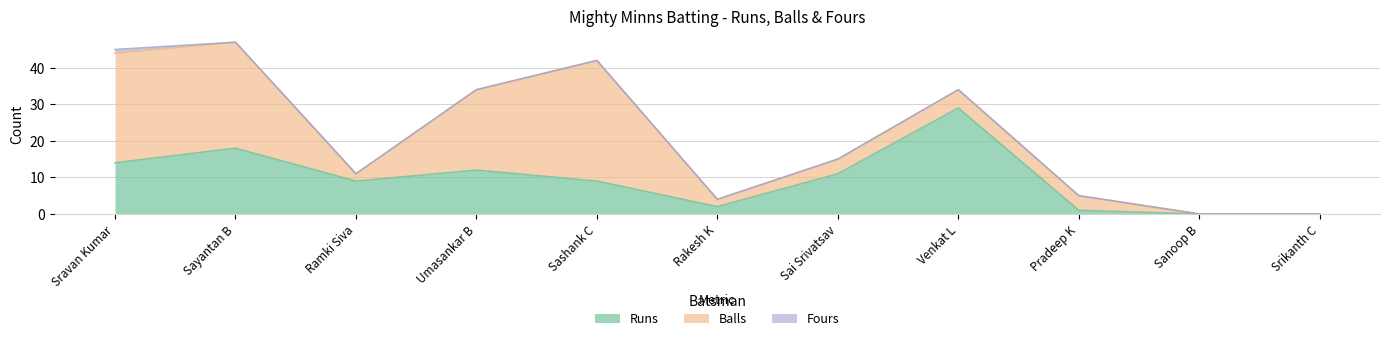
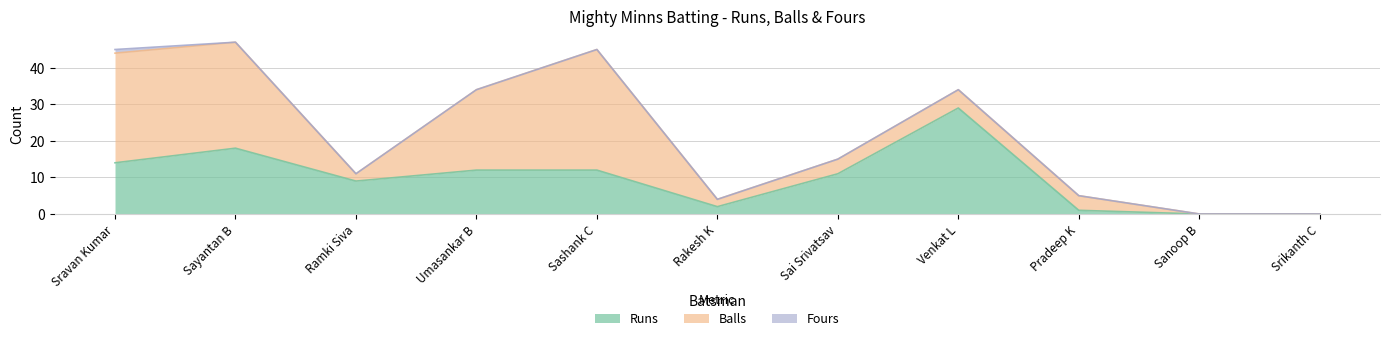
Runs, Sashank C: 9 -> 12
